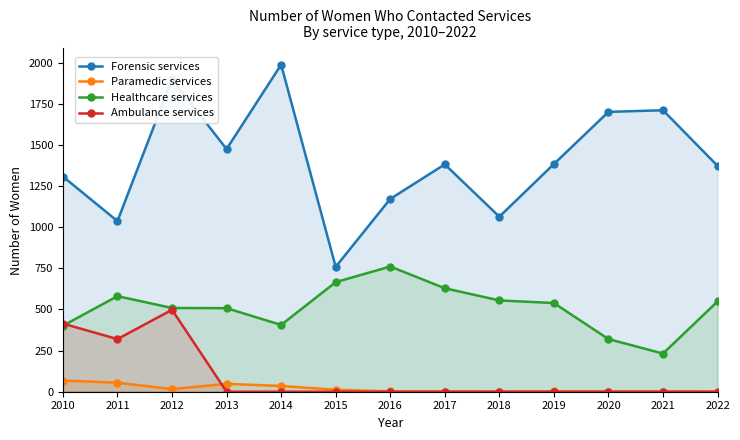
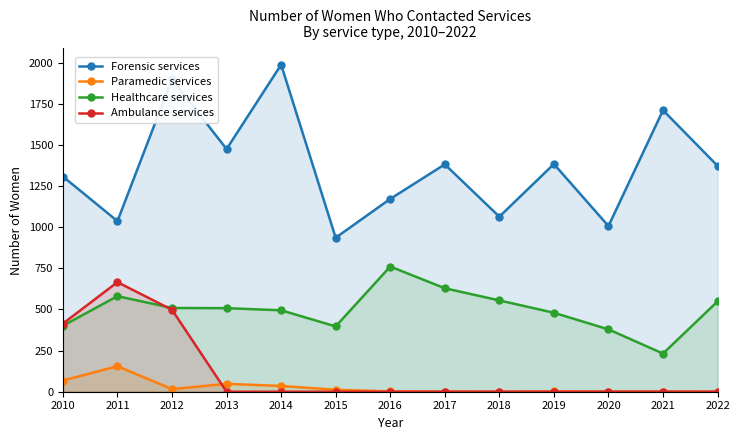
Paramedic services, 2011: 60 -> 160
Ambulance services, 2011: 320 -> 670
Healthcare services, 2014: 410 -> 500
Forensic services, 2015: 760 -> 940
Healthcare services, 2015: 670 -> 400
Healthcare services, 2019: 540 -> 480
Forensic services, 2020: 1700 -> 1010
Healthcare services, 2020: 320 -> 380
